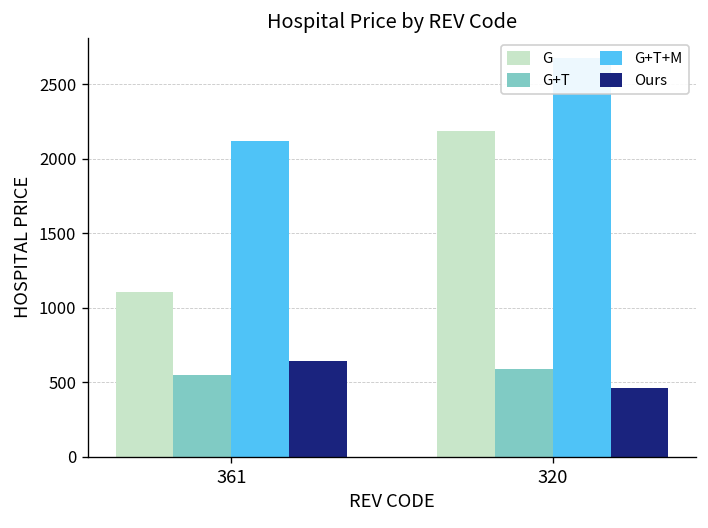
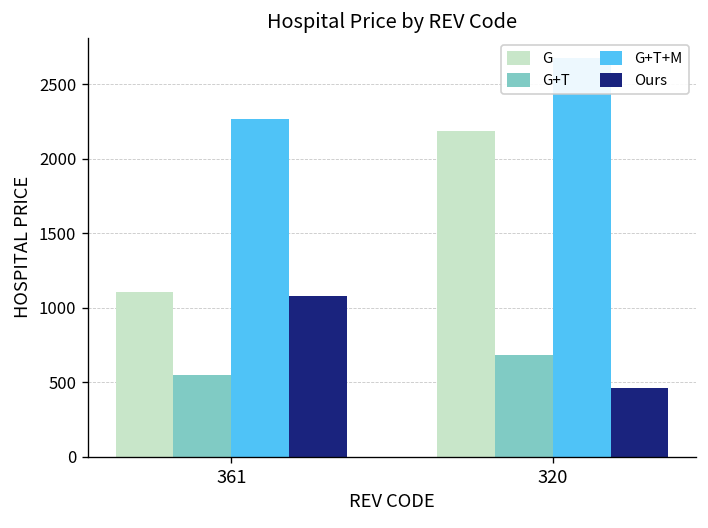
G+T+M, 361: 2120 -> 2260
Ours, 361: 640 -> 1080
G+T, 320: 590 -> 690
